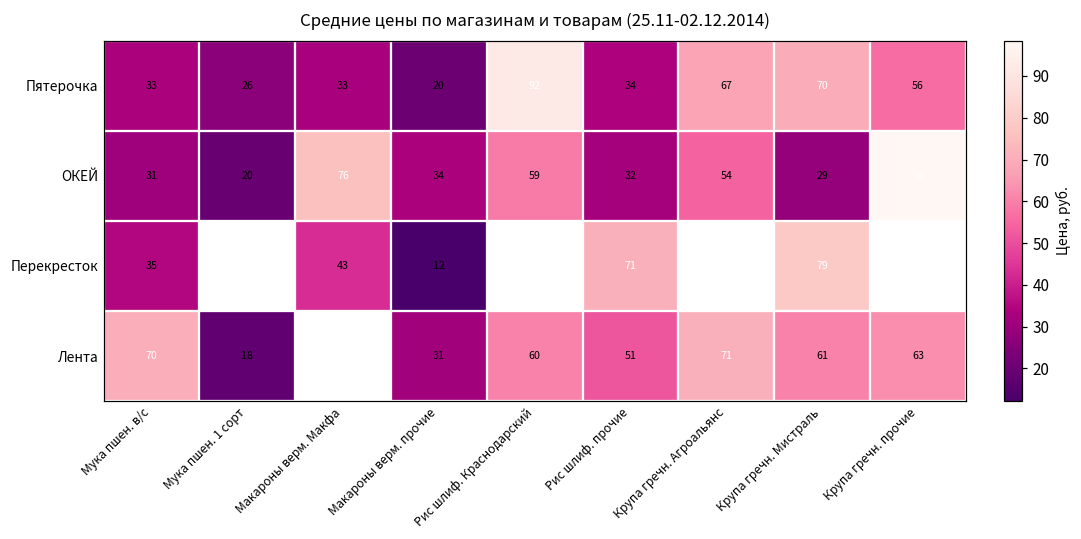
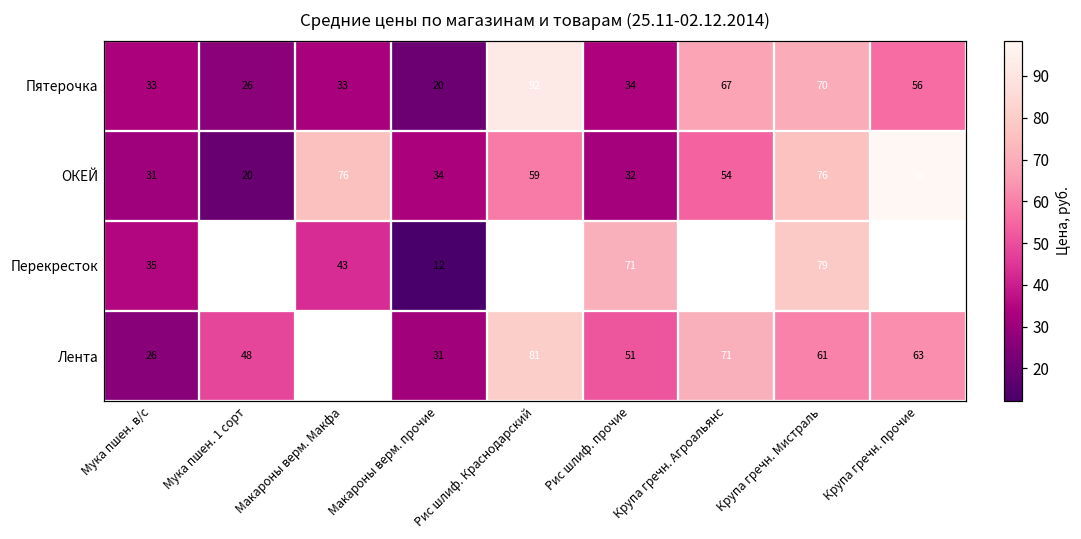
ОКЕЙ, Крупа гречн. Мистраль: 29 -> 76
Лента, Мука пшен. в/с: 70 -> 26
Лента, Мука пшен. 1 сорт: 18 -> 48
Лента, Рис шлиф. Краснодарский: 60 -> 81
